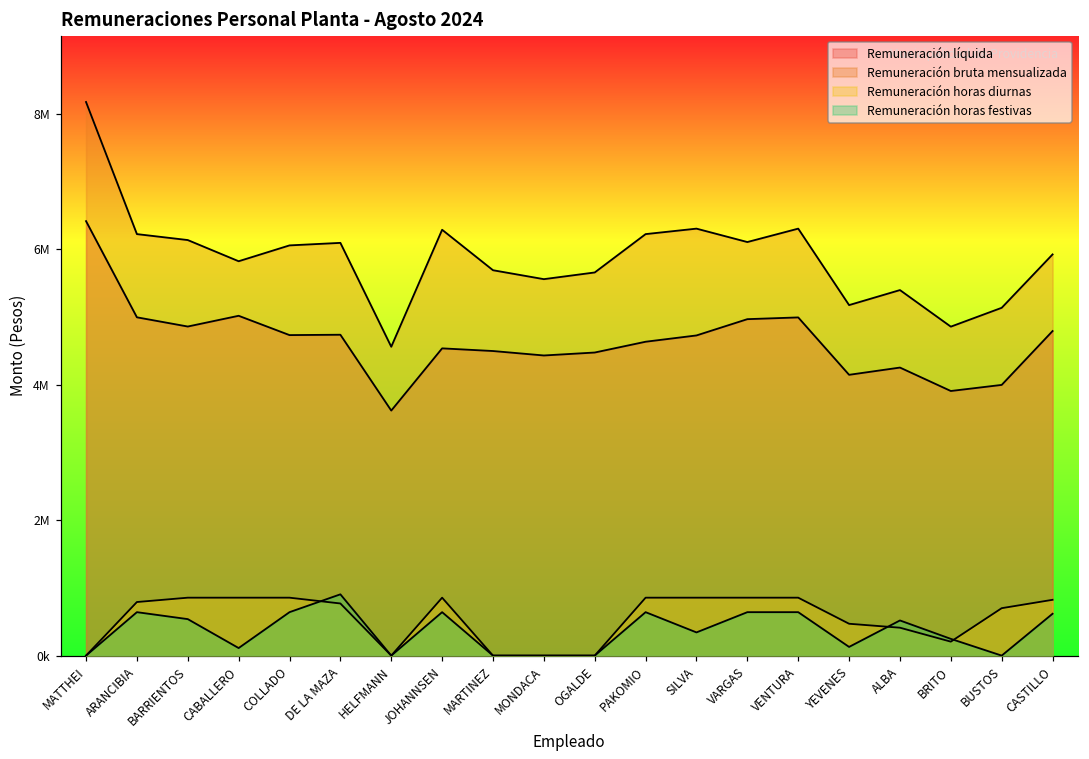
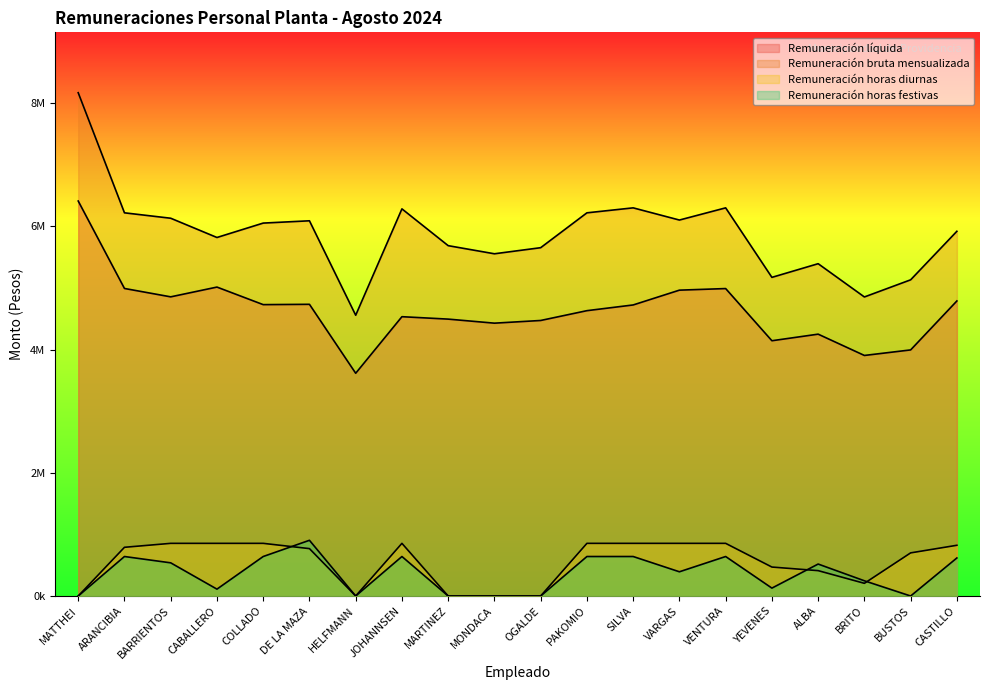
Remuneración horas festivas, SILVA: 300000 -> 600000
Remuneración horas festivas, VARGAS: 600000 -> 400000
